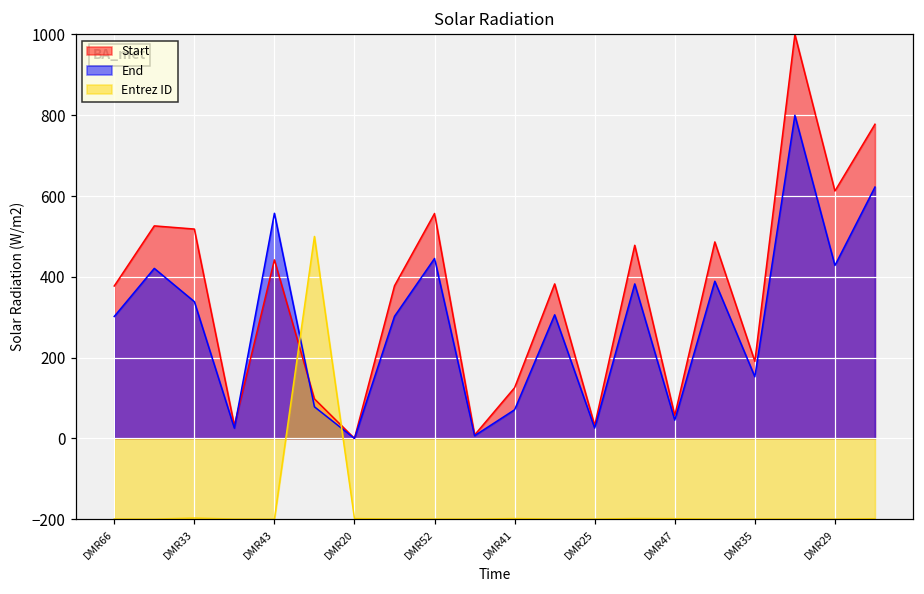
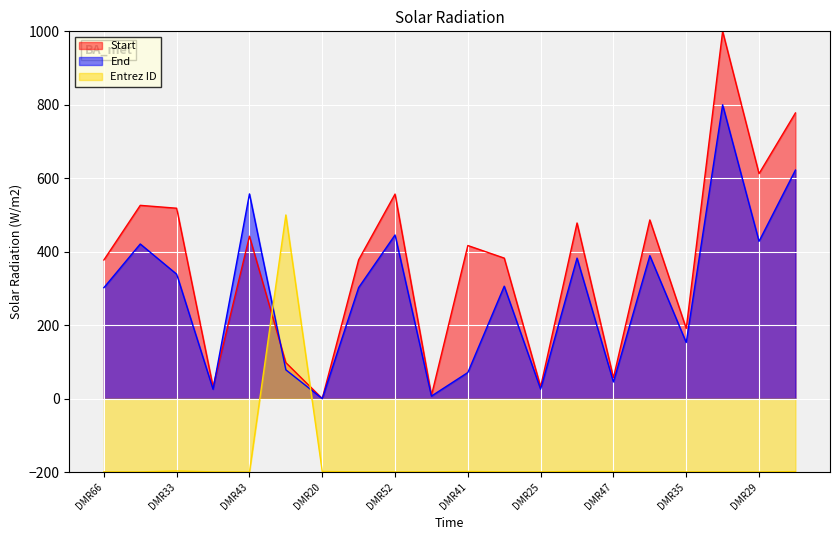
Start, DMR41: 130 -> 420
